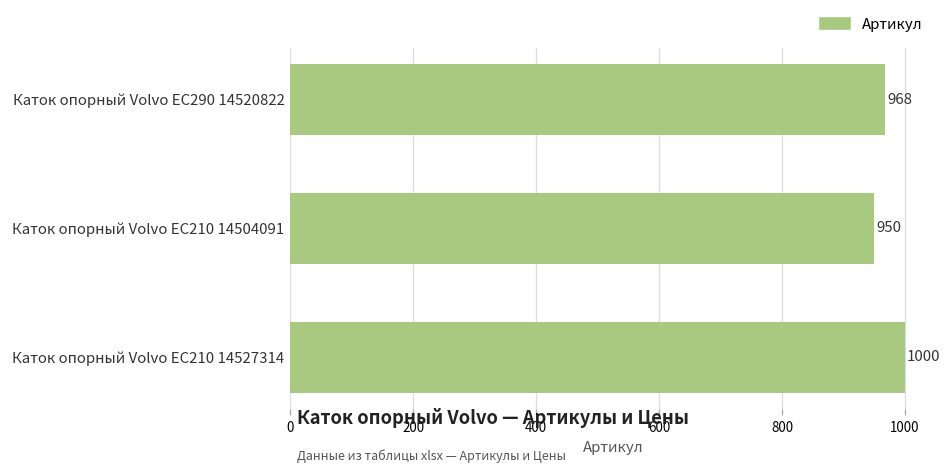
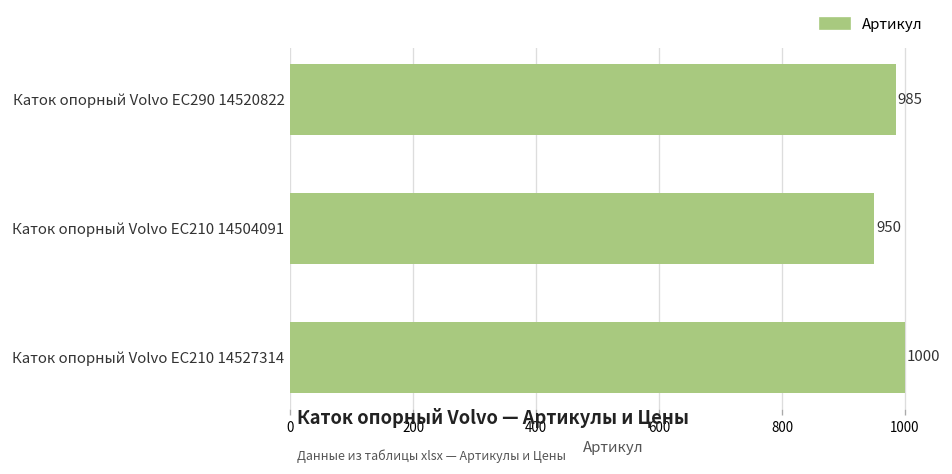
Каток опорный Volvo EC290 14520822: 968 -> 985
